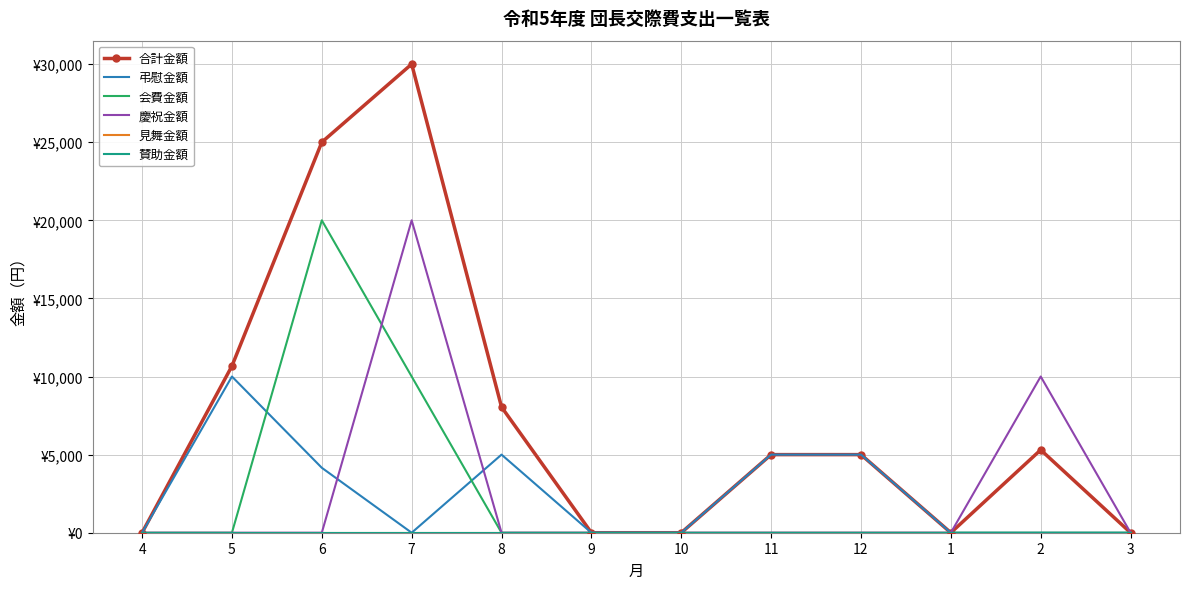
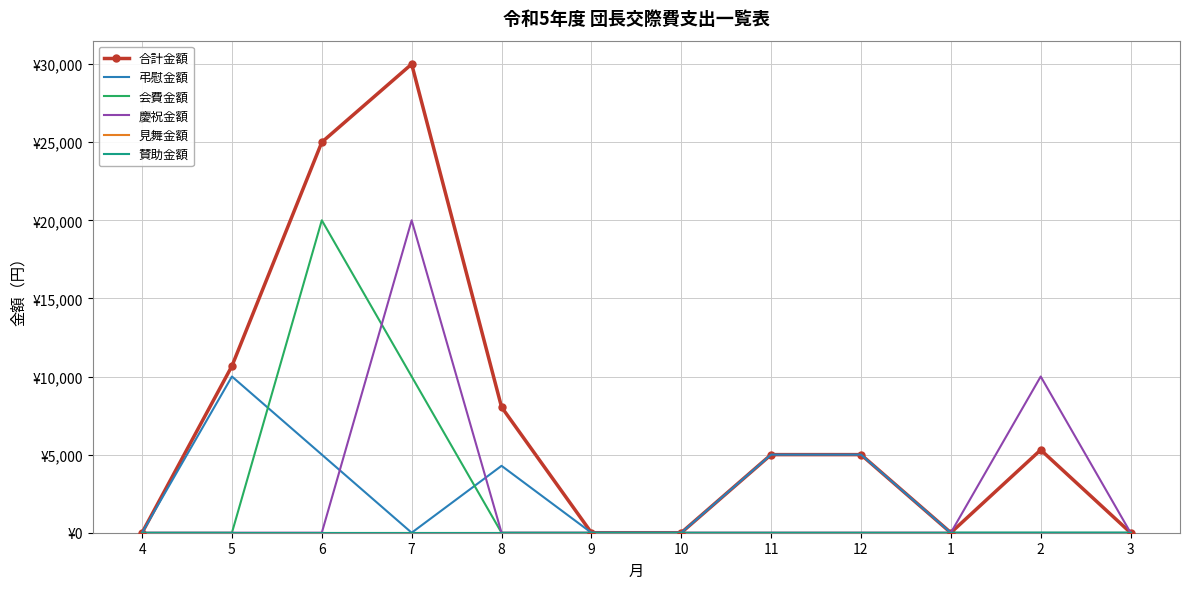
弔慰金額, 6: ¥4,200 -> ¥5,000
弔慰金額, 8: ¥5,000 -> ¥4,300
